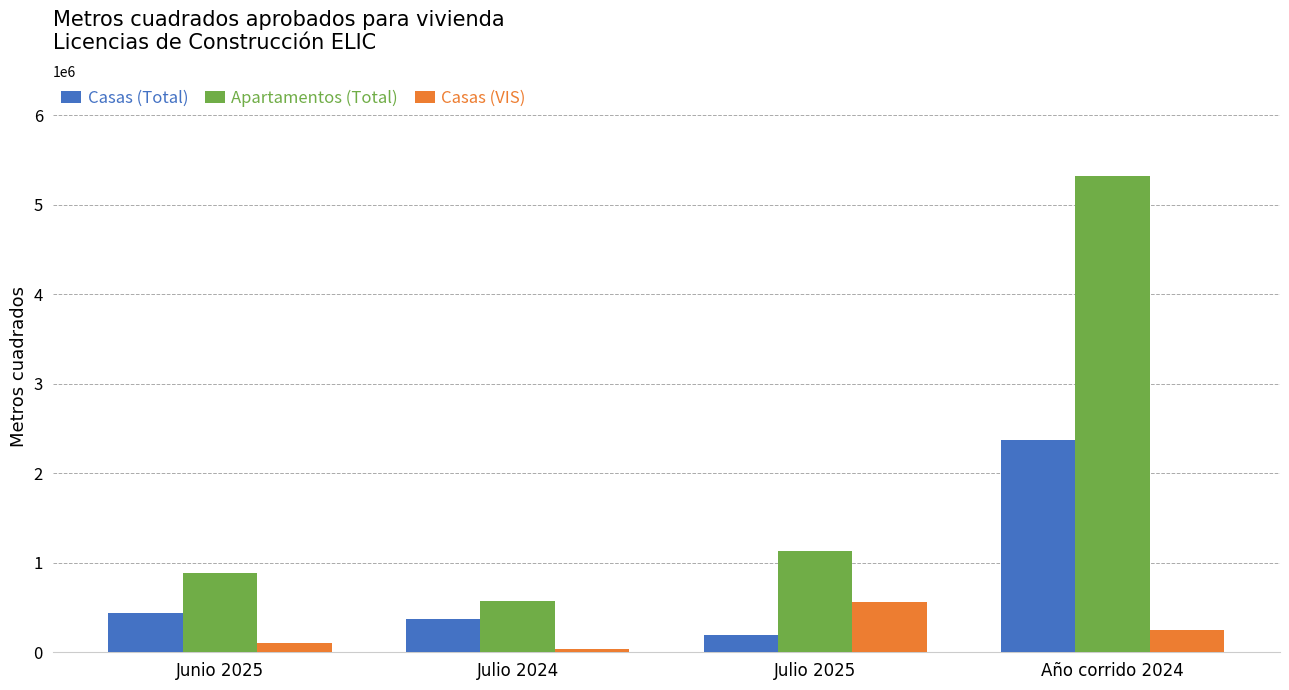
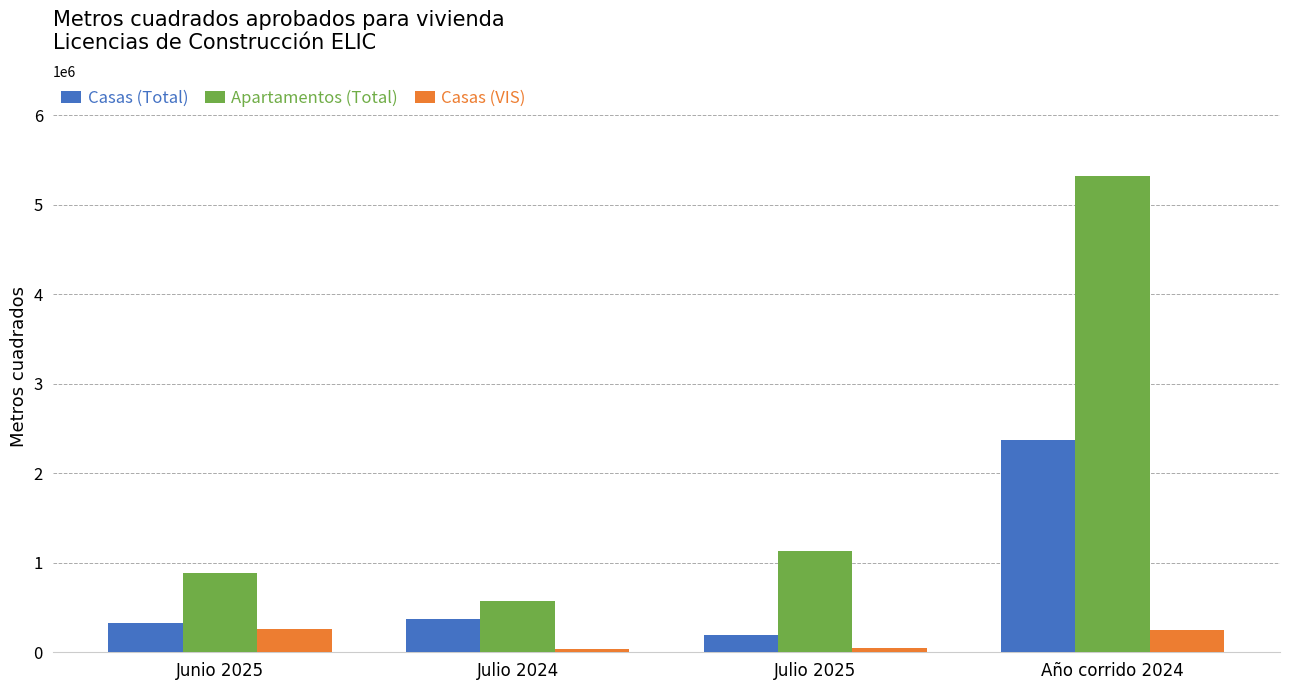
Casas (Total), Junio 2025: 400000 -> 300000
Casas (VIS), Junio 2025: 100000 -> 300000
Casas (VIS), Julio 2025: 600000 -> 0
